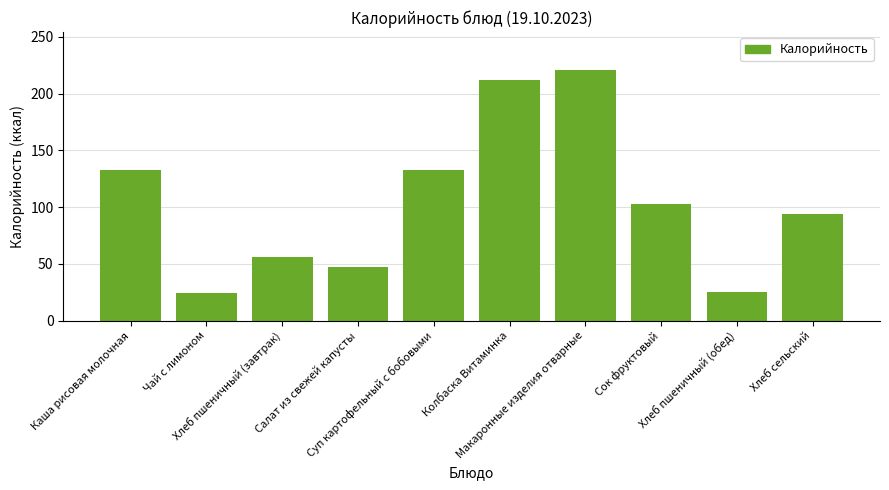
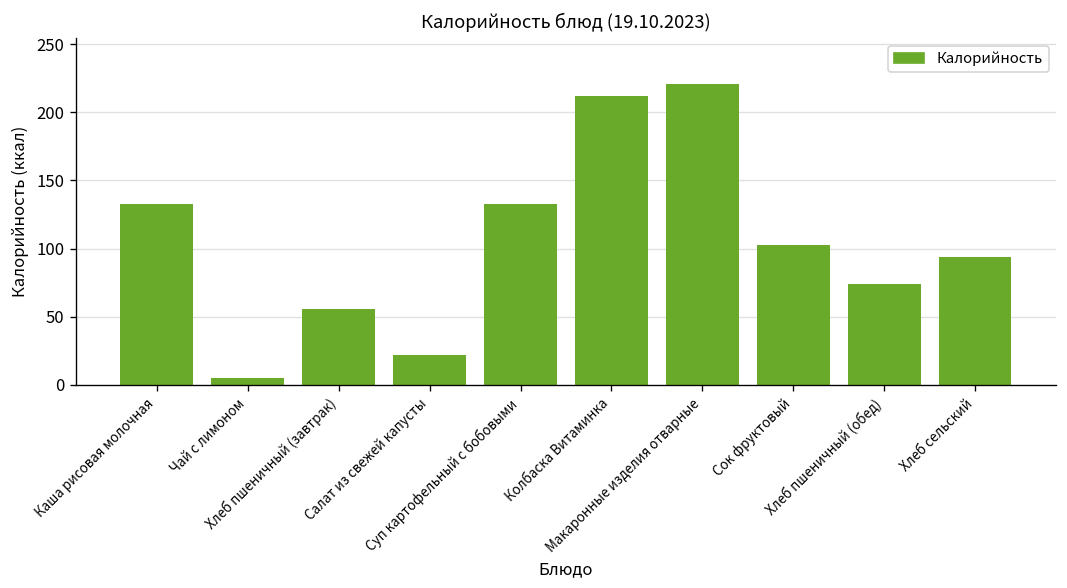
Чай с лимоном: 24 -> 5
Салат из свежей капусты: 47 -> 22
Хлеб пшеничный (обед): 25 -> 74
